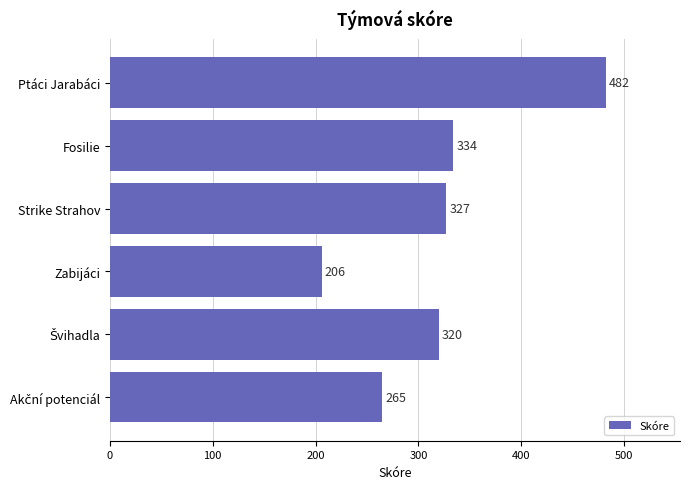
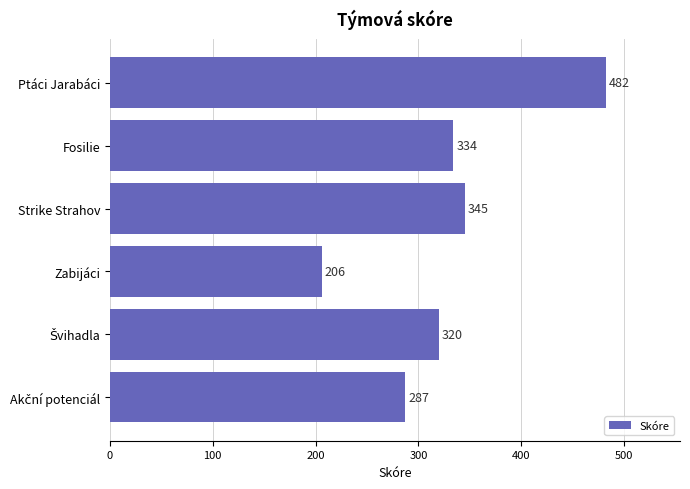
Strike Strahov: 327 -> 345
Akční potenciál: 265 -> 287
